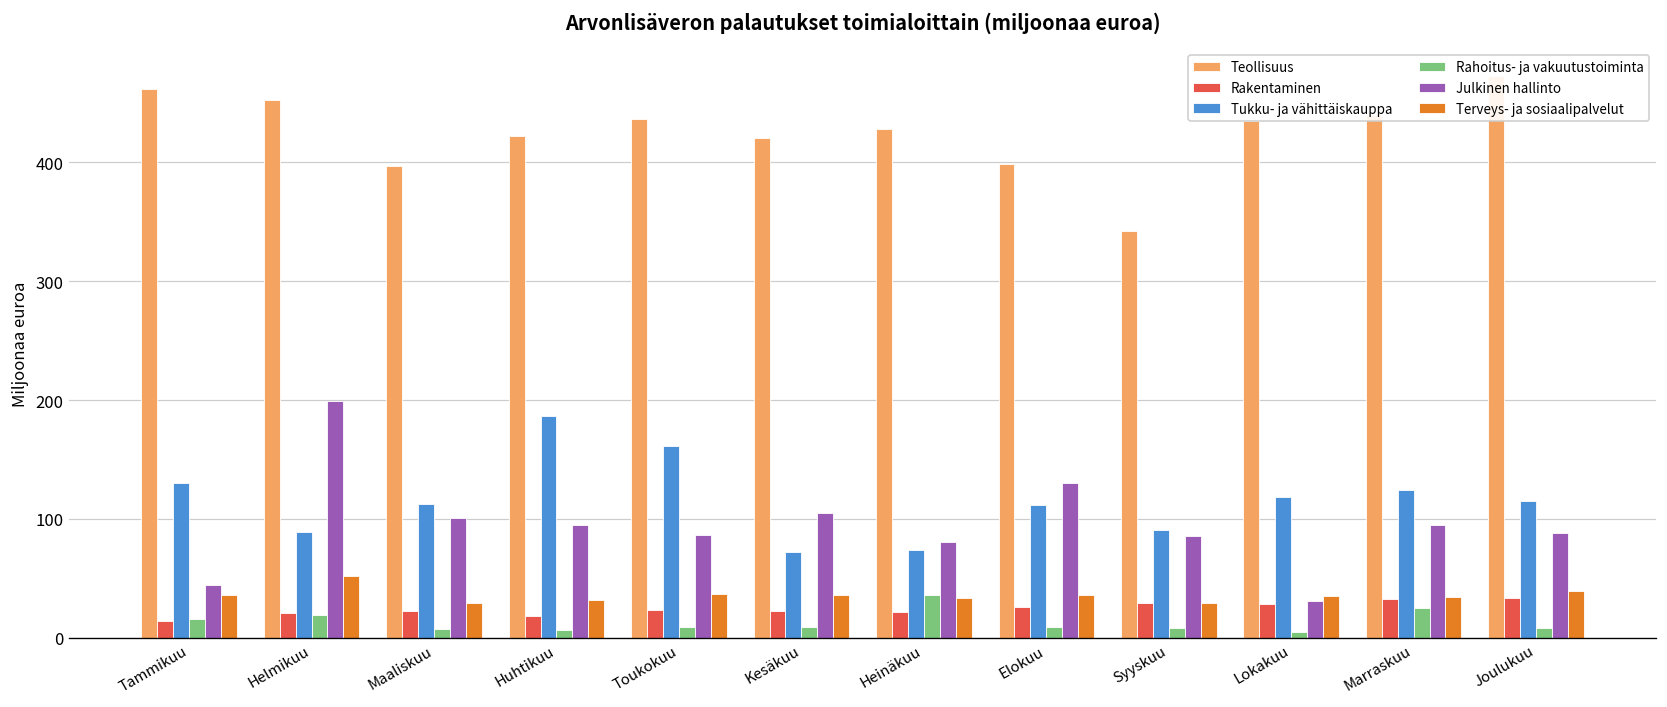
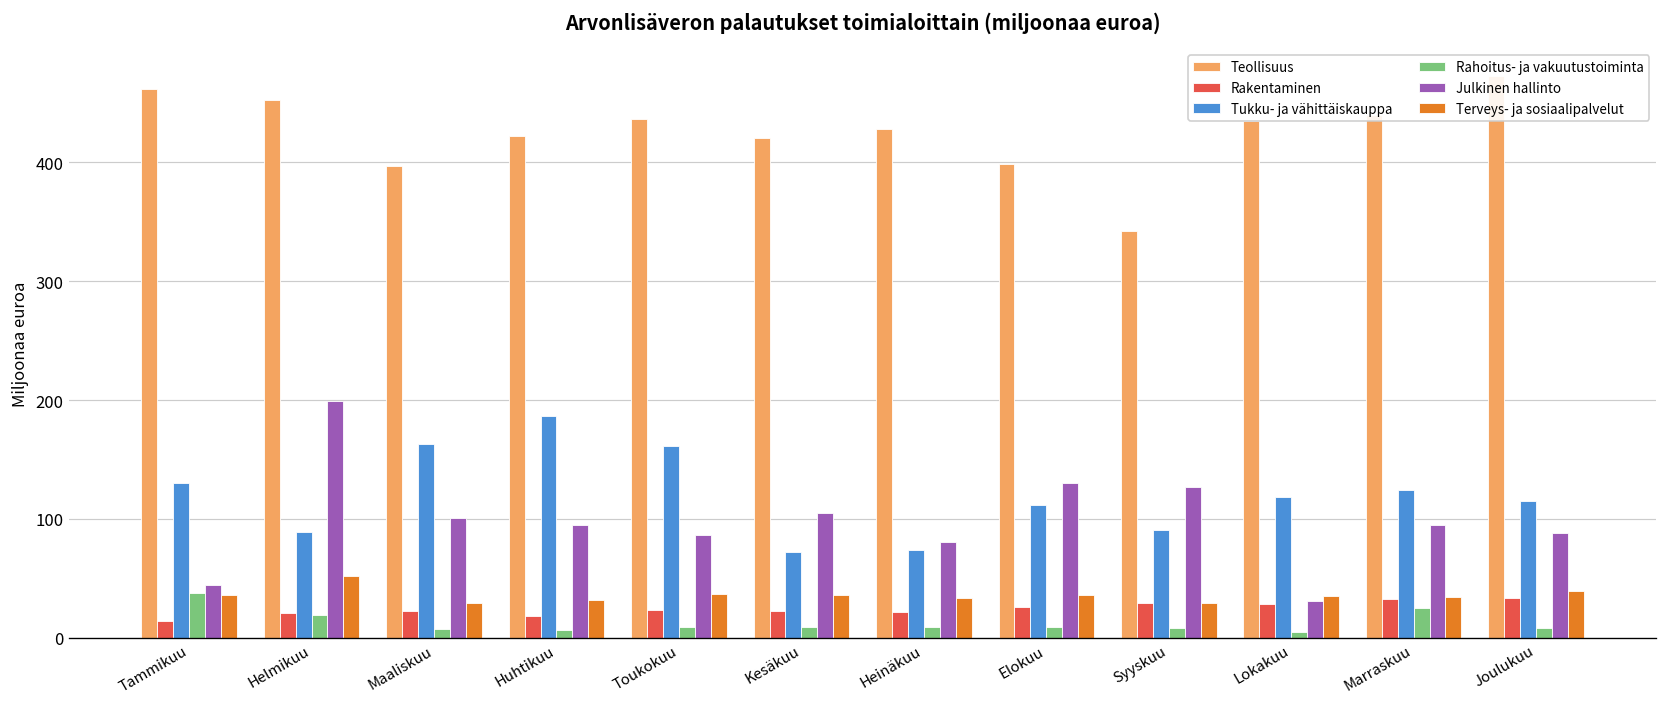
Rahoitus- ja vakuutustoiminta, Tammikuu: 20 -> 40
Tukku- ja vähittäiskauppa, Maaliskuu: 110 -> 160
Rahoitus- ja vakuutustoiminta, Heinäkuu: 40 -> 10
Julkinen hallinto, Syyskuu: 90 -> 130
